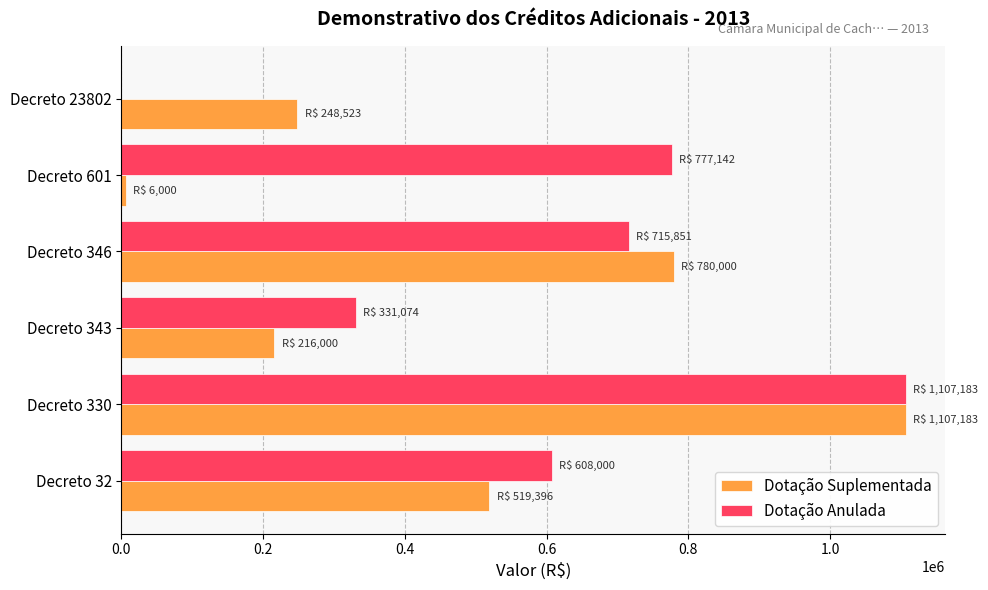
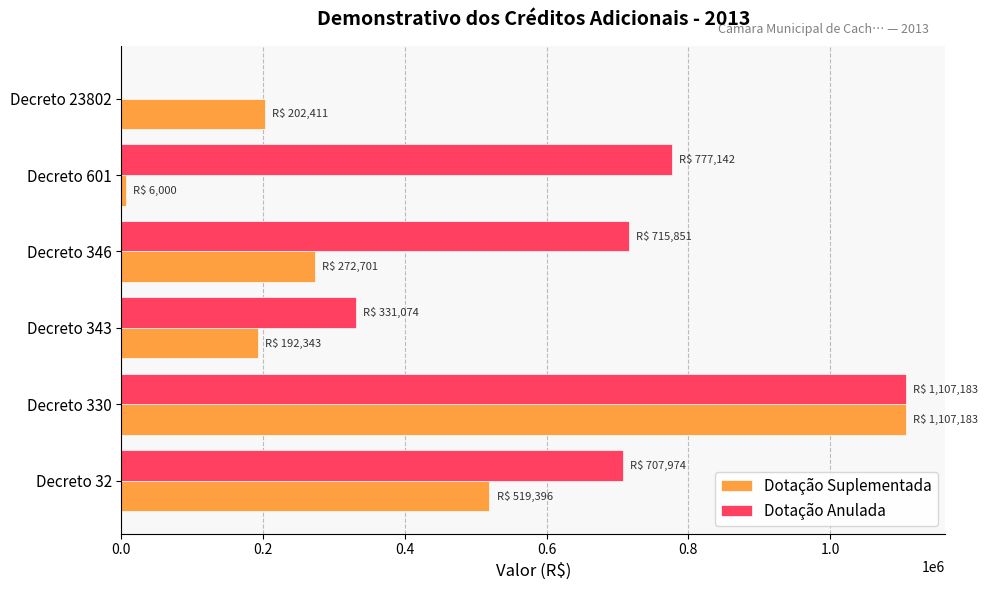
Dotação Suplementada, Decreto 23802: 248,523 -> 202,411
Dotação Suplementada, Decreto 346: 780,000 -> 272,701
Dotação Suplementada, Decreto 343: 216,000 -> 192,343
Dotação Anulada, Decreto 32: 608,000 -> 707,974
